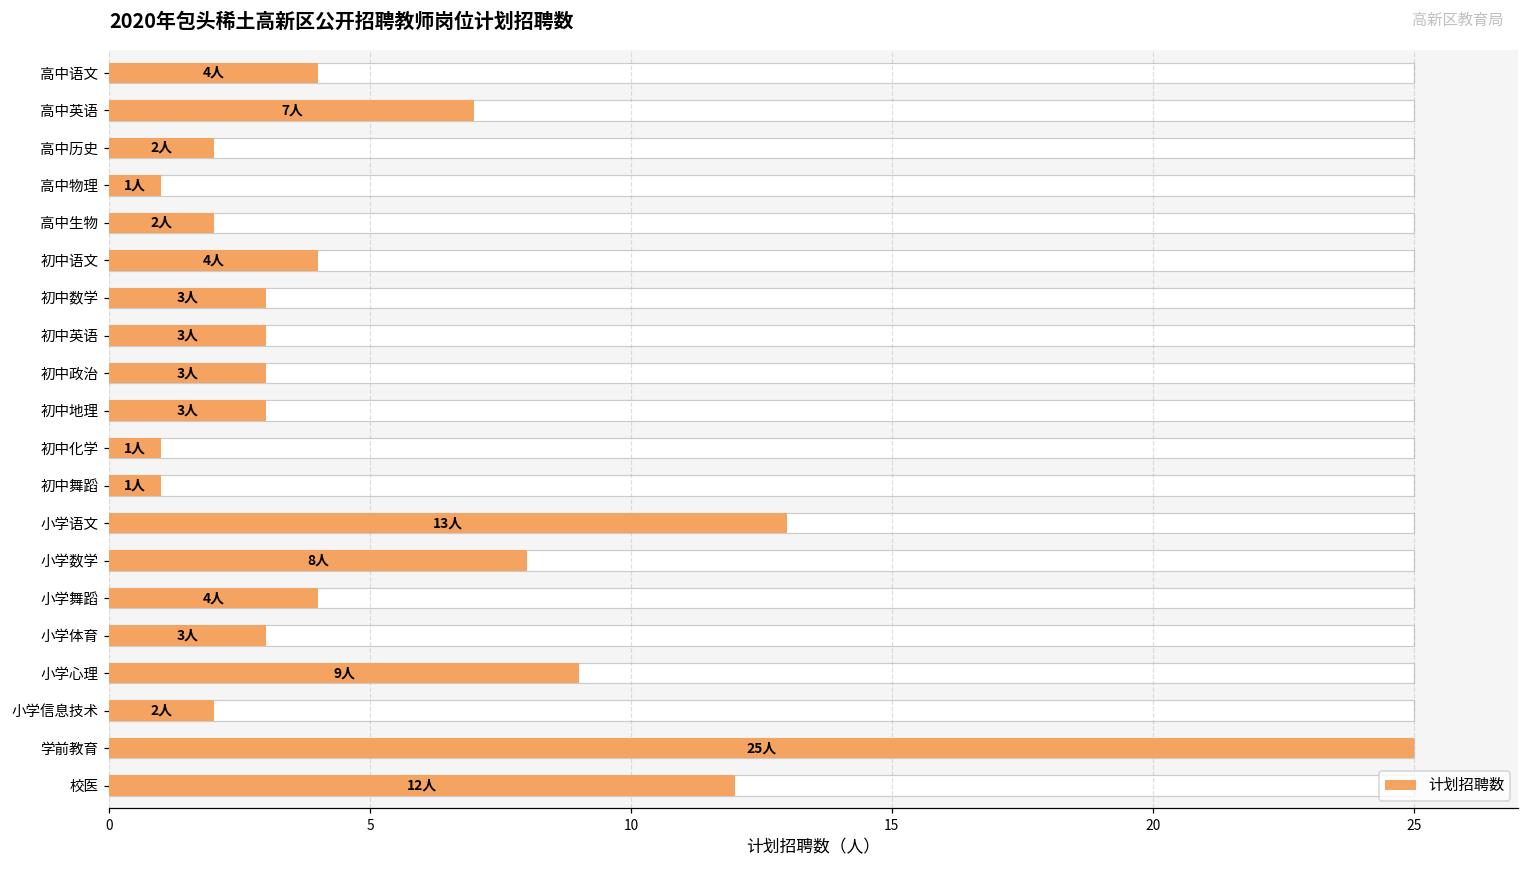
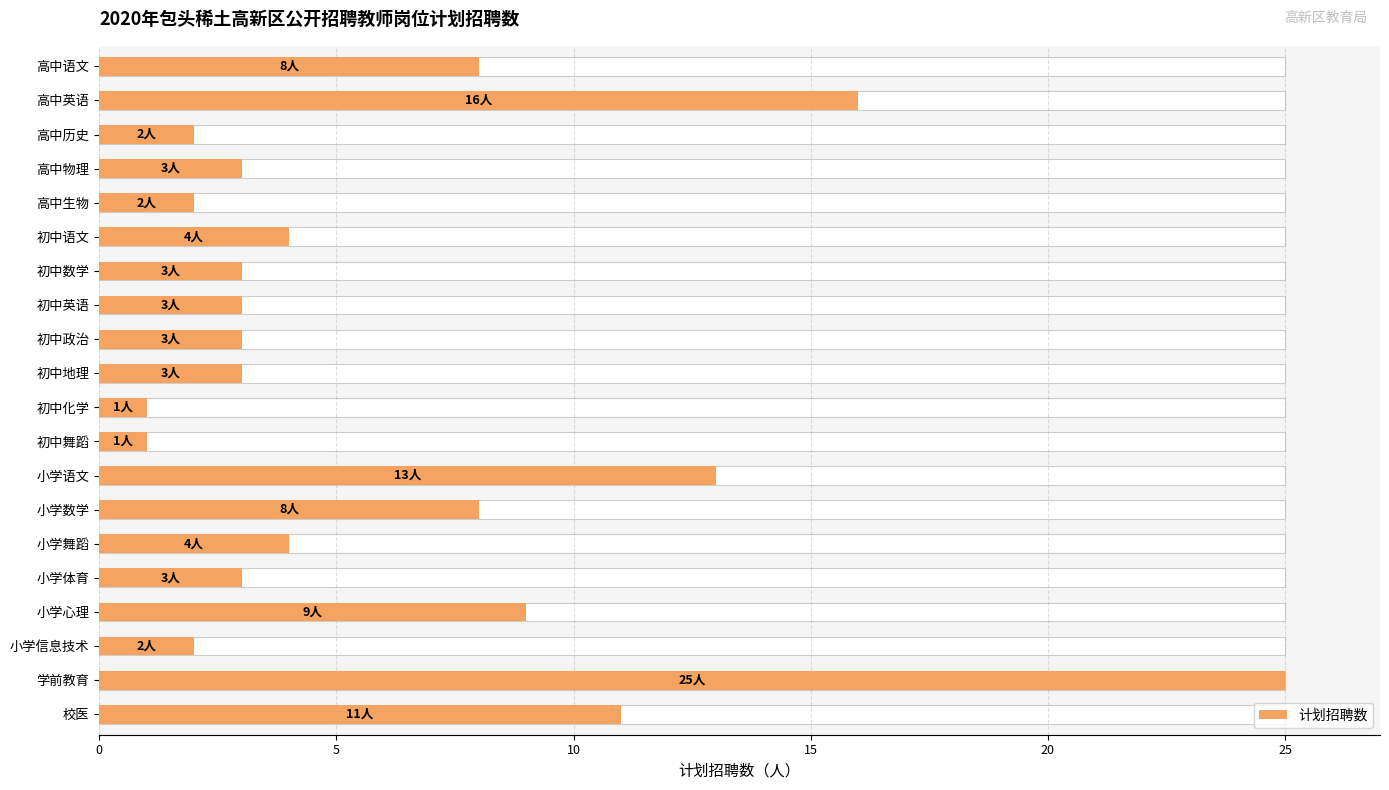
计划招聘数, 高中语文: 4人 -> 8人
计划招聘数, 高中英语: 7人 -> 16人
计划招聘数, 高中物理: 1人 -> 3人
计划招聘数, 校医: 12人 -> 11人
